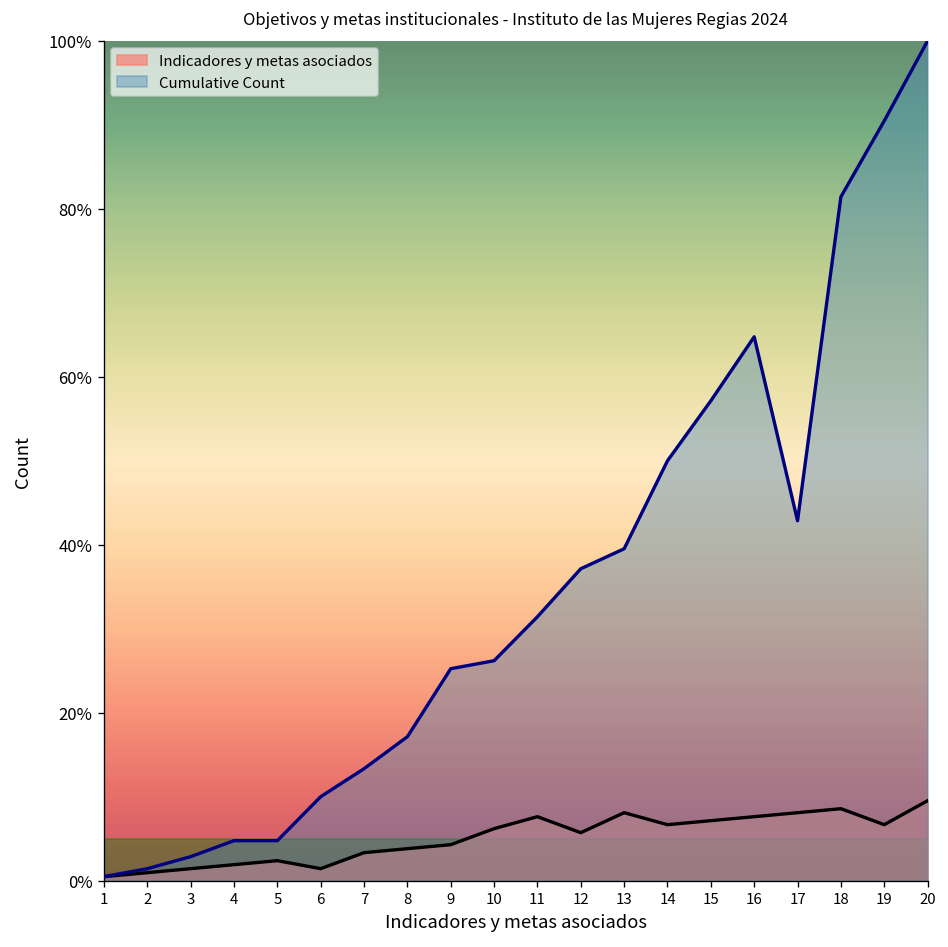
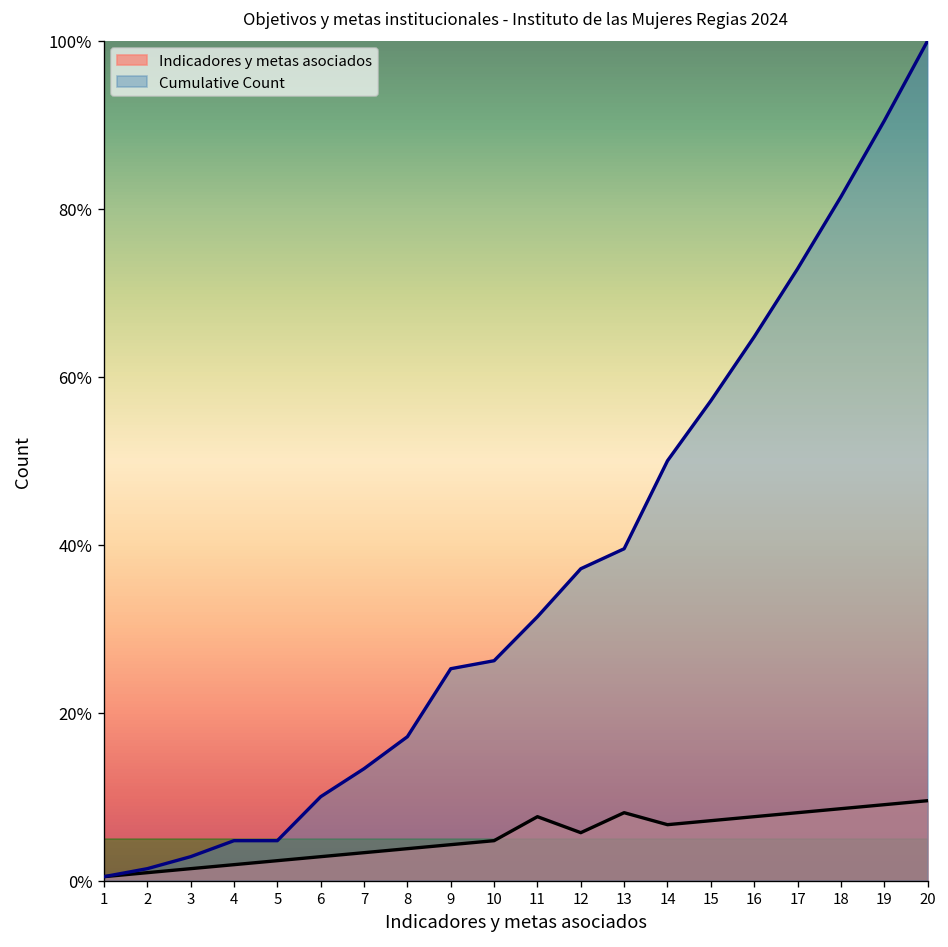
Indicadores y metas asociados, 6: 1% -> 3%
Indicadores y metas asociados, 10: 6% -> 5%
Cumulative Count, 17: 43% -> 73%
Indicadores y metas asociados, 19: 7% -> 9%
